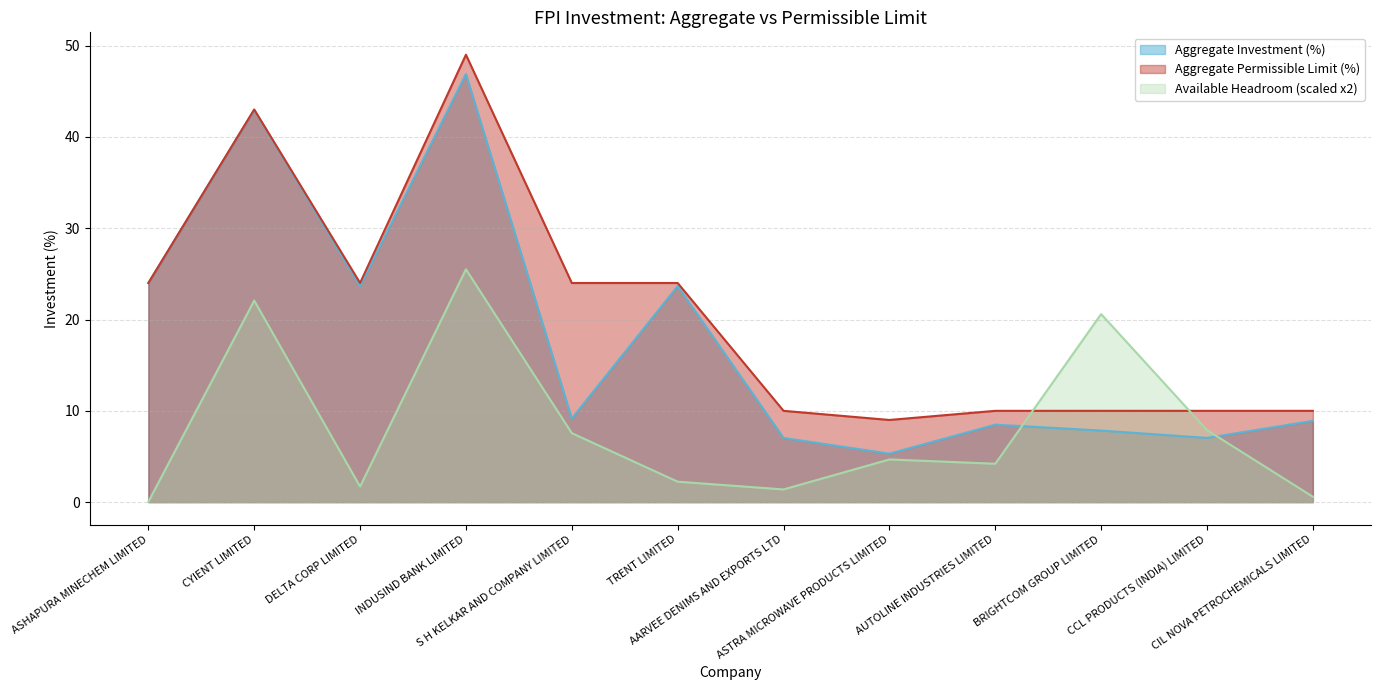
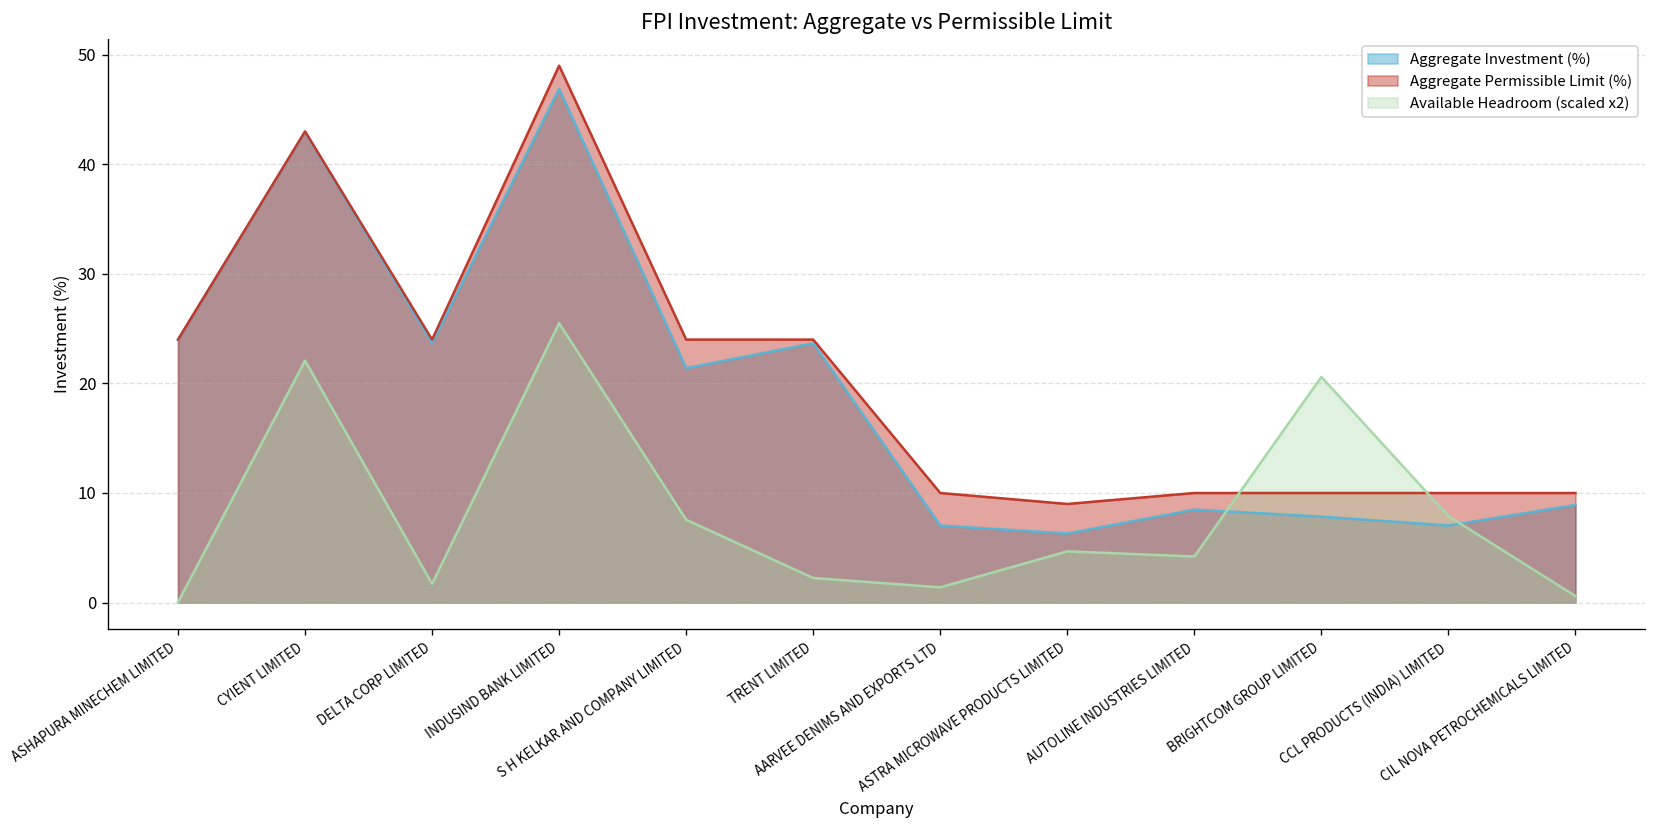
Aggregate Investment (%), S H KELKAR AND COMPANY LIMITED: 9 -> 21
Aggregate Investment (%), ASTRA MICROWAVE PRODUCTS LIMITED: 5 -> 6
